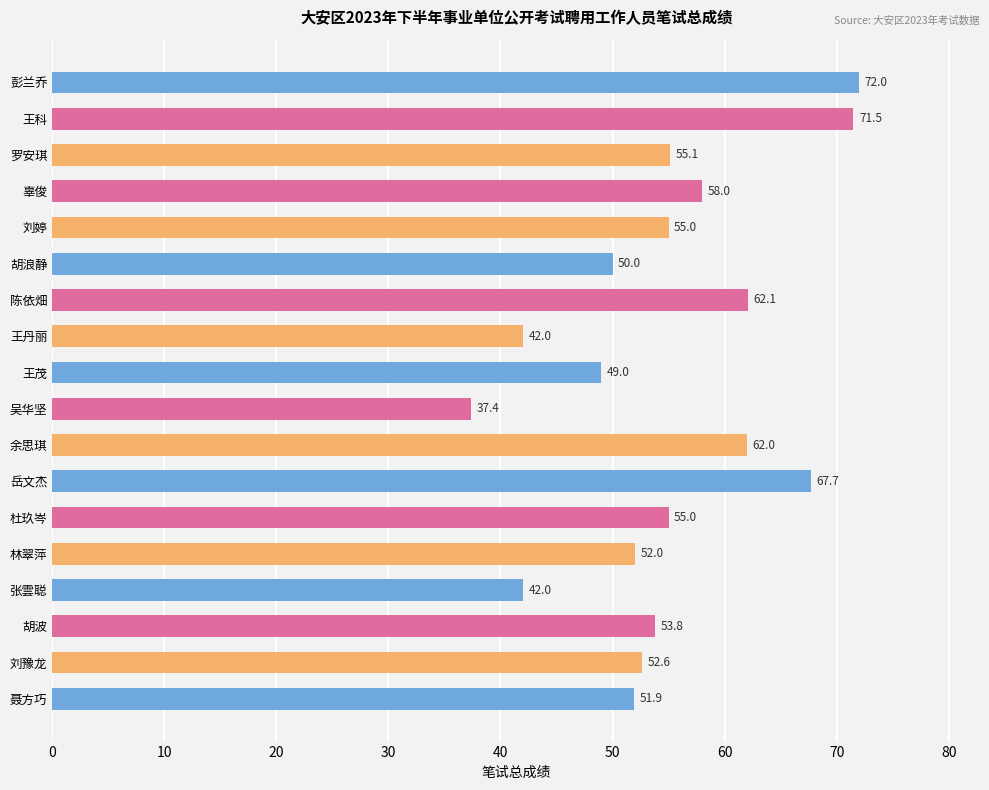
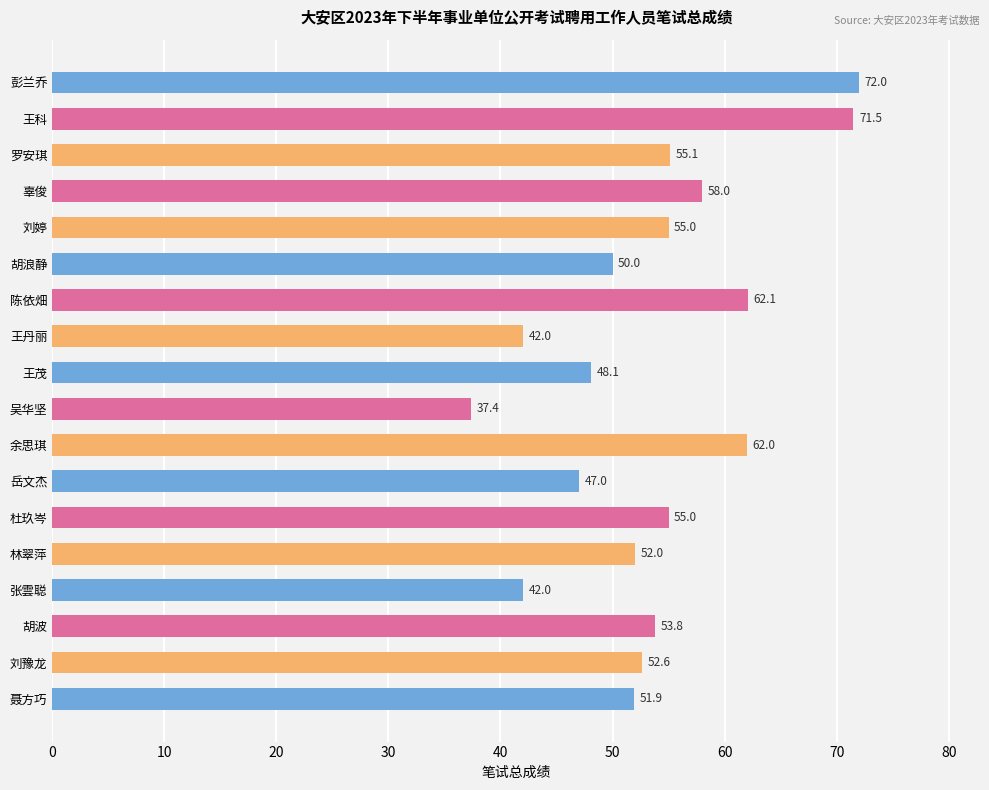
王茂: 49.0 -> 48.1
岳文杰: 67.7 -> 47.0
